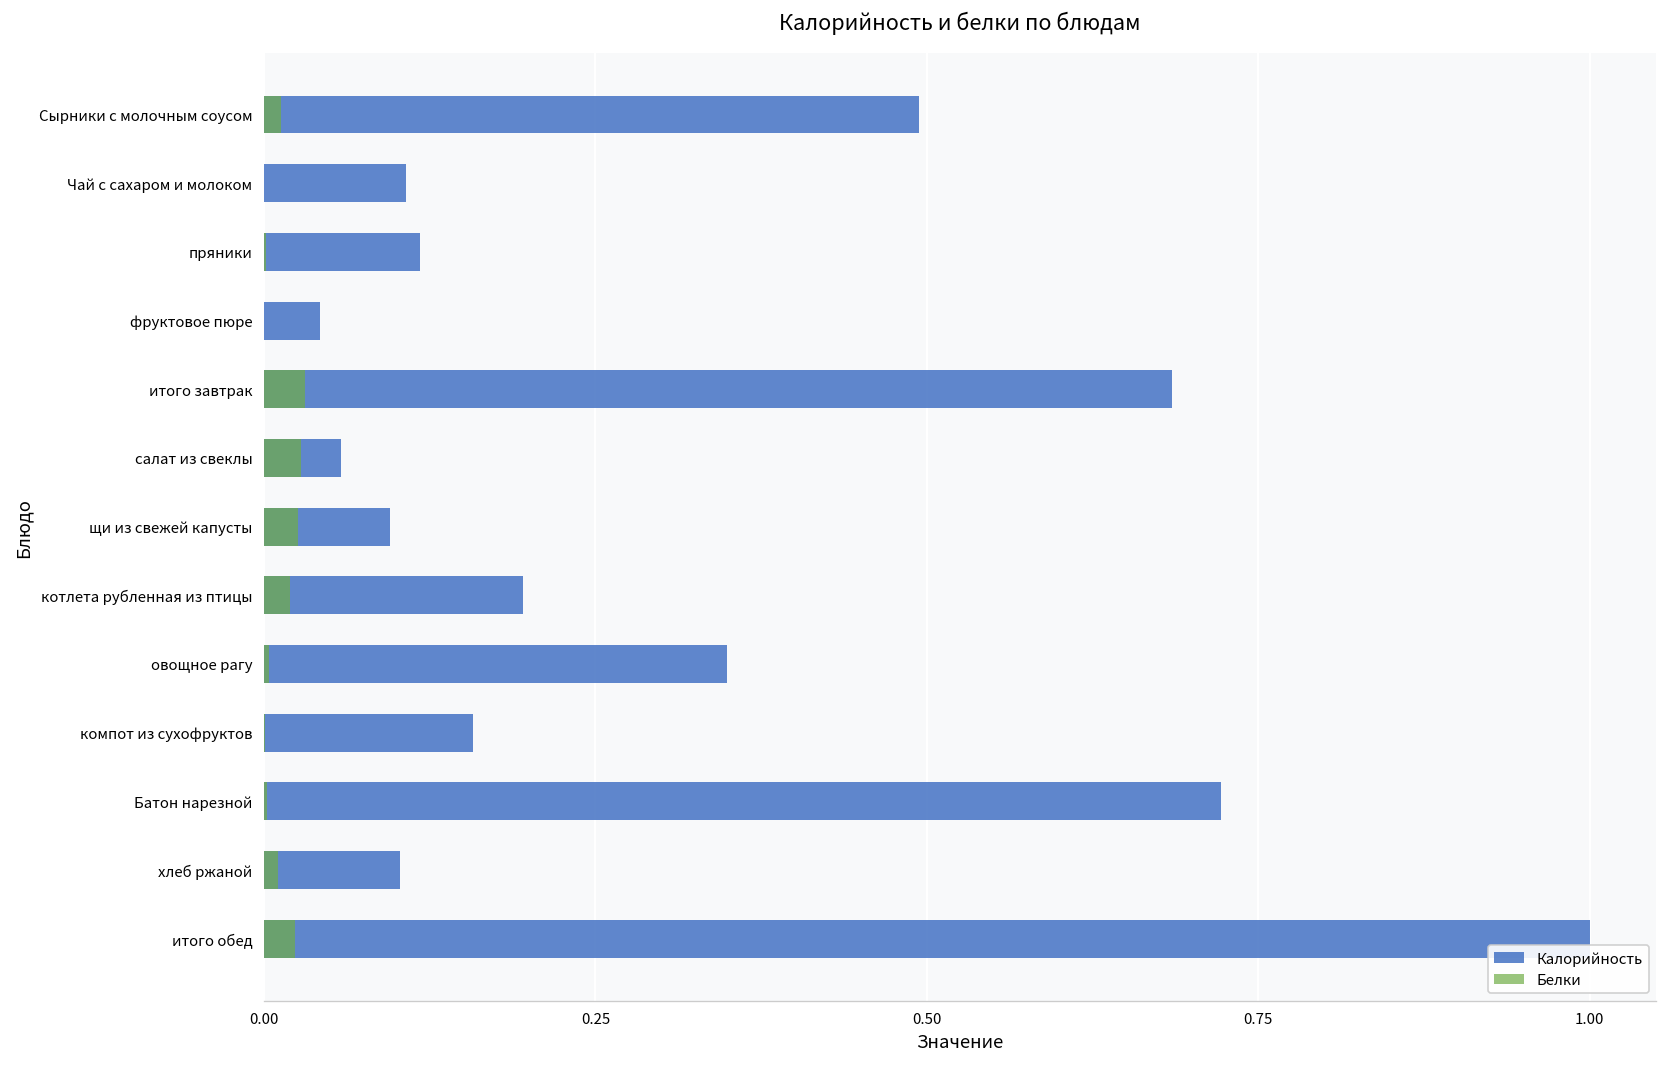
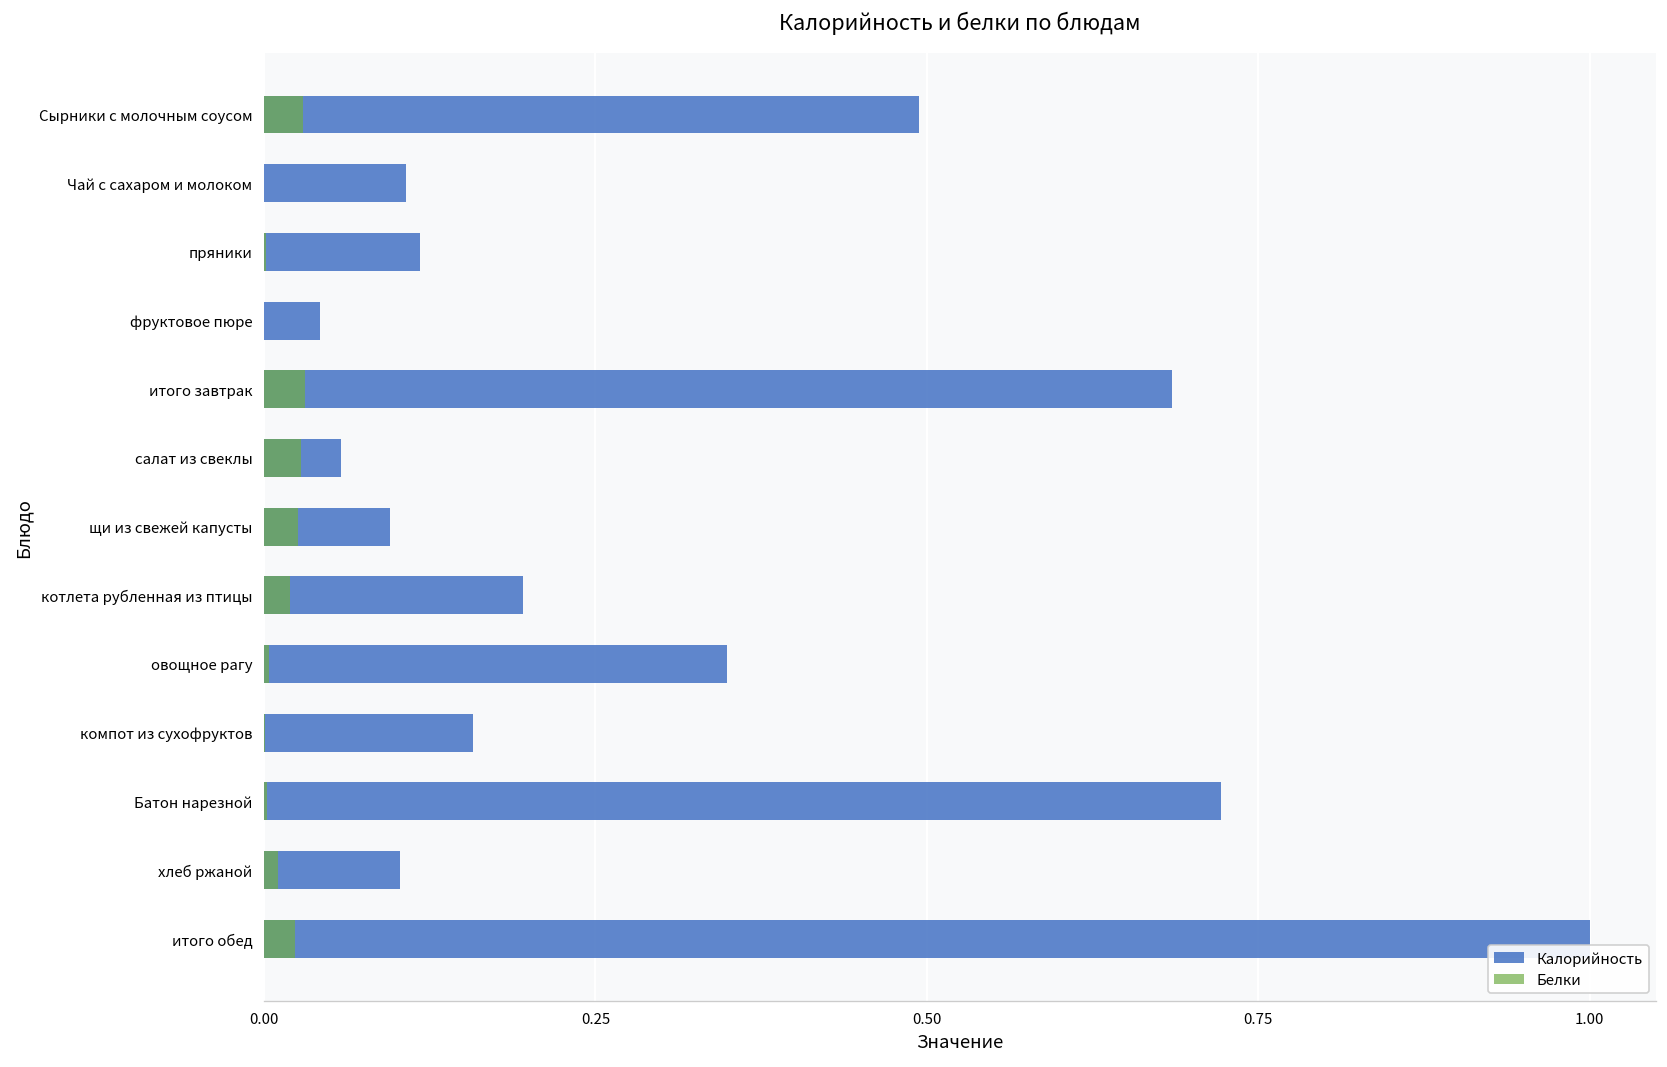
Белки, Сырники с молочным соусом: 0.012 -> 0.029
